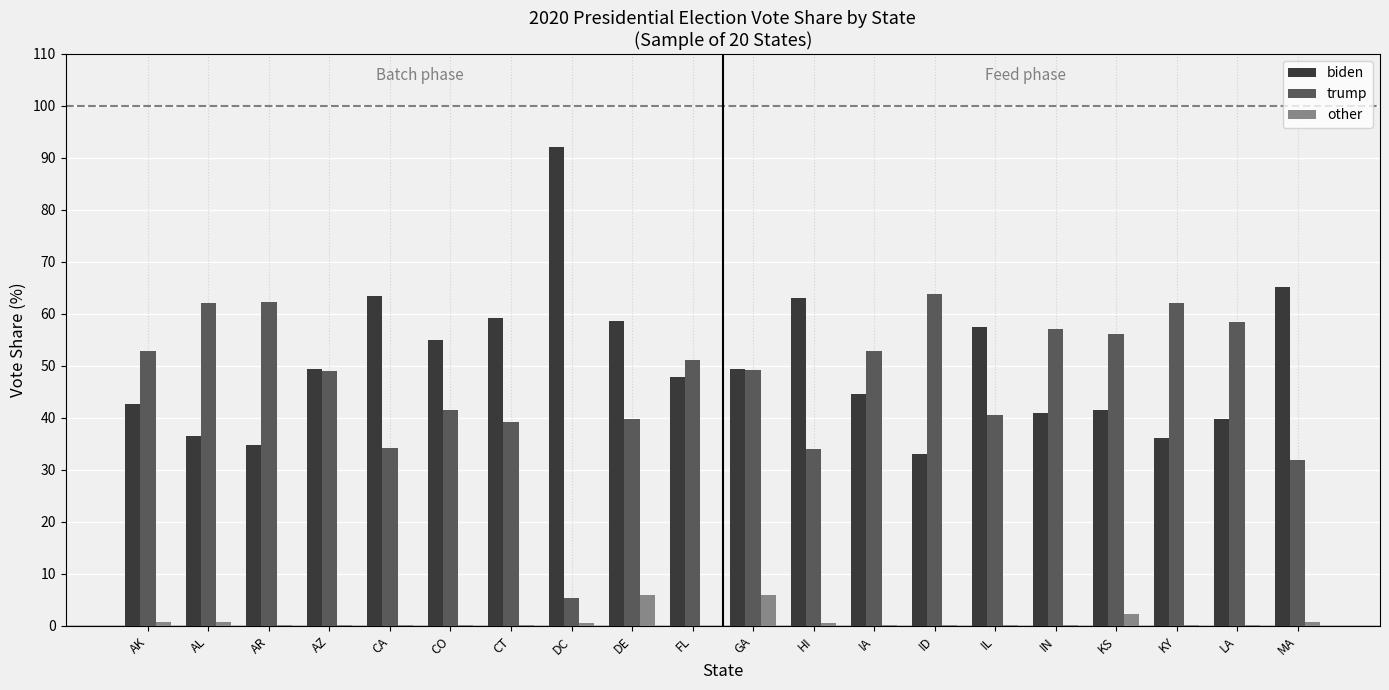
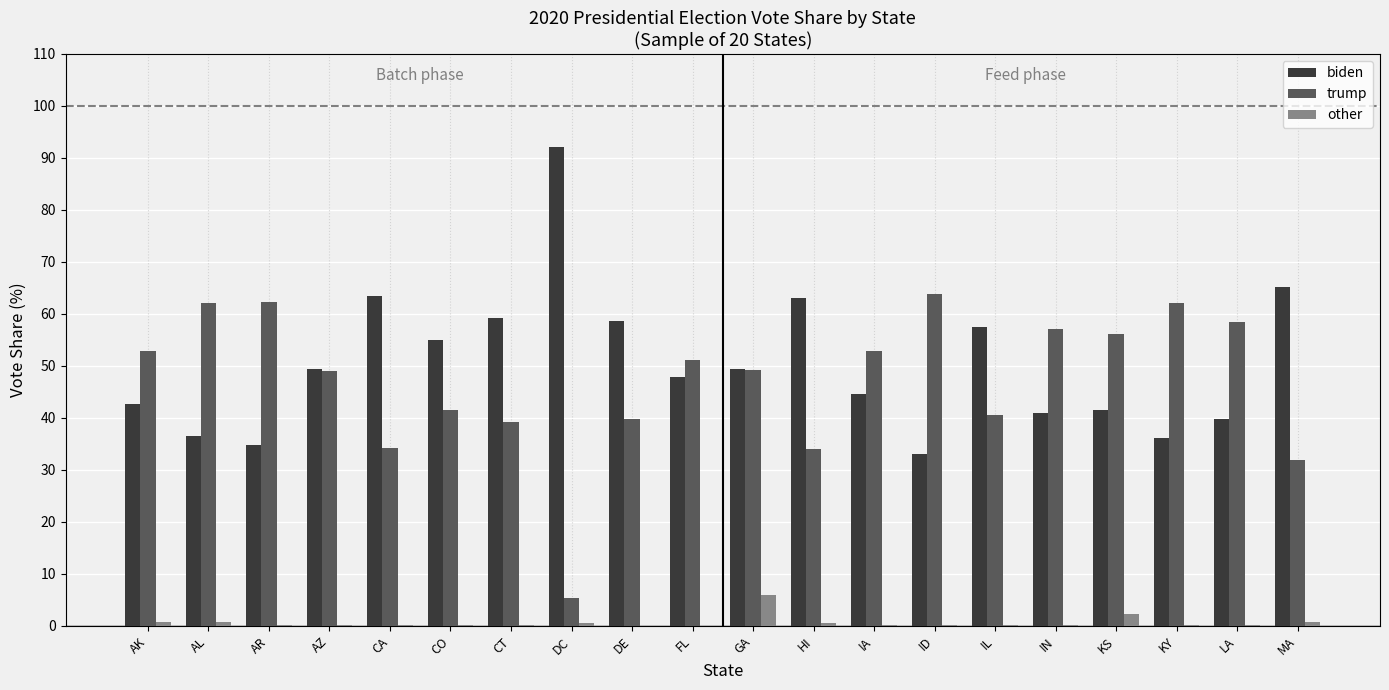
other, DE: 6 -> 0
